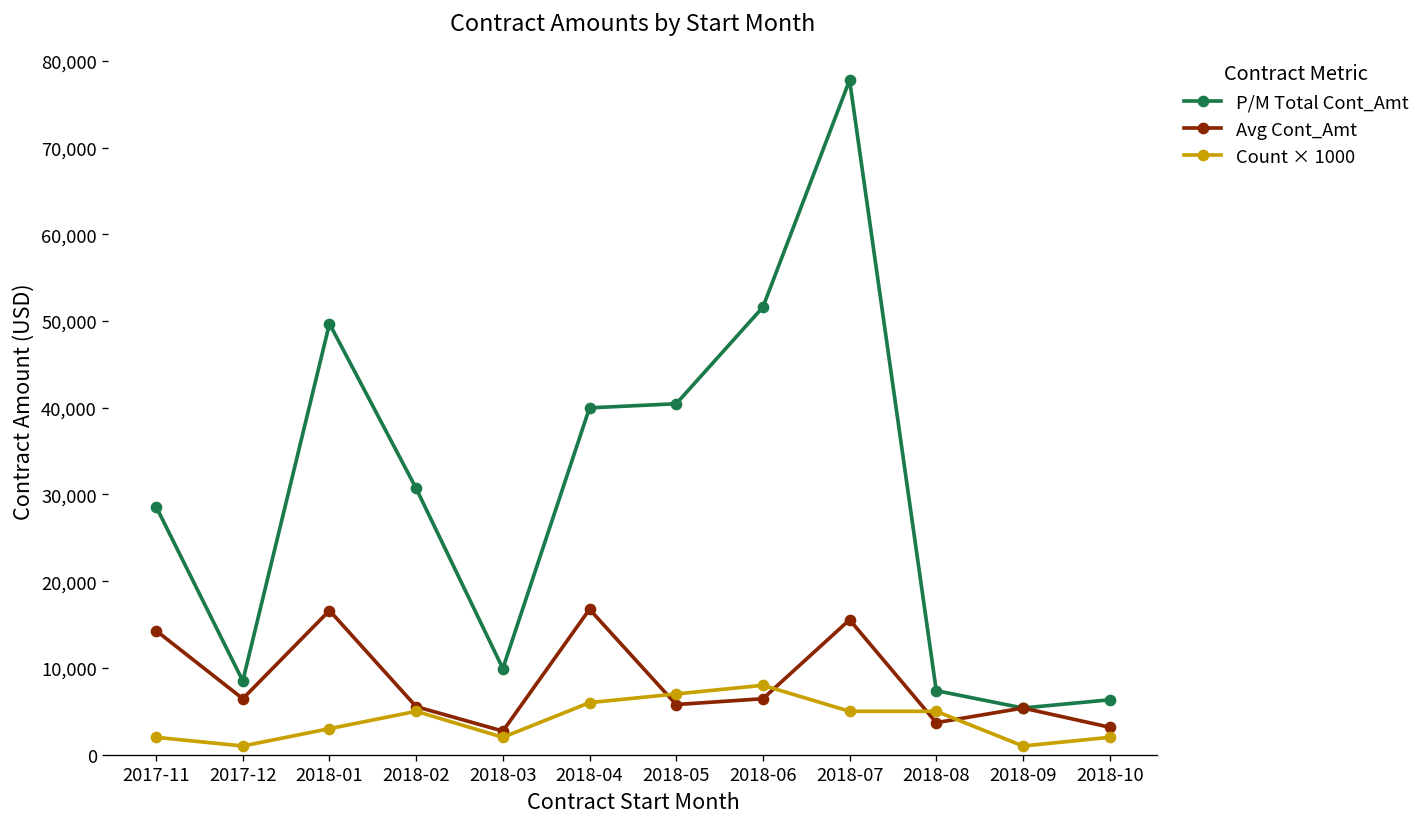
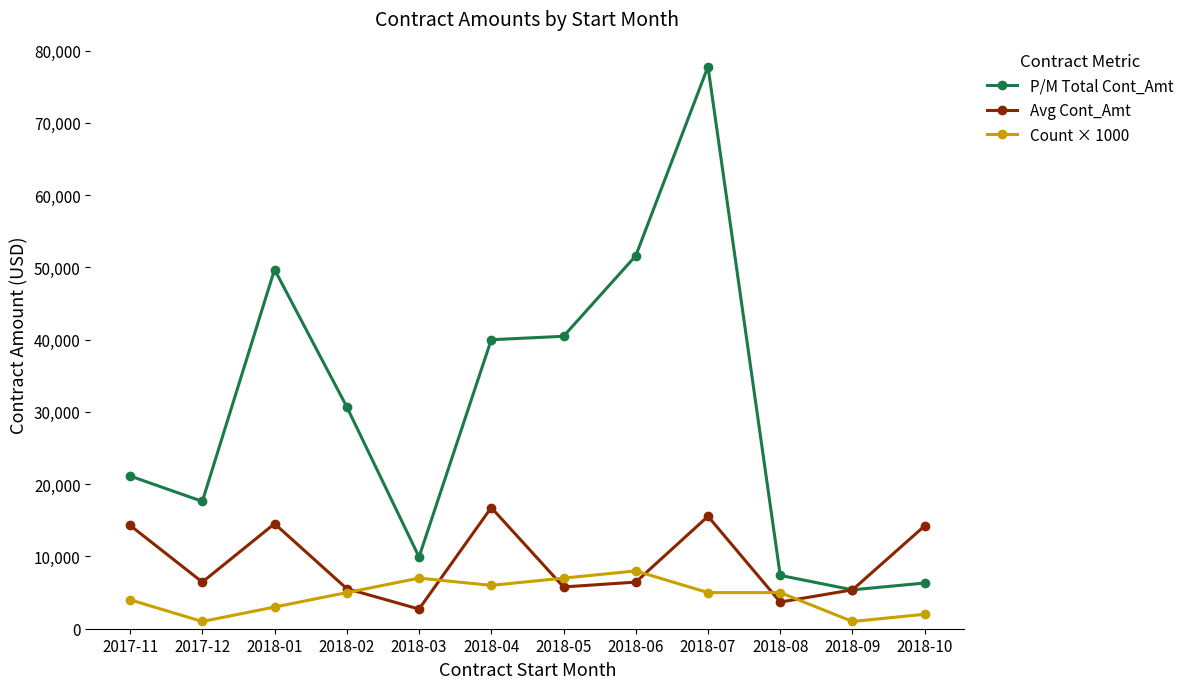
P/M Total Cont_Amt, 2017-11: 29,000 -> 21,000
Count × 1000, 2017-11: 2,000 -> 4,000
P/M Total Cont_Amt, 2017-12: 9,000 -> 18,000
Avg Cont_Amt, 2018-01: 17,000 -> 15,000
Count × 1000, 2018-03: 2,000 -> 7,000
Avg Cont_Amt, 2018-10: 3,000 -> 14,000
